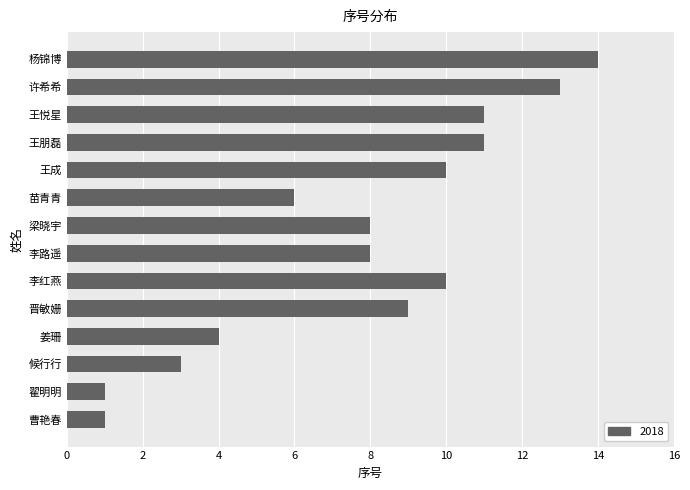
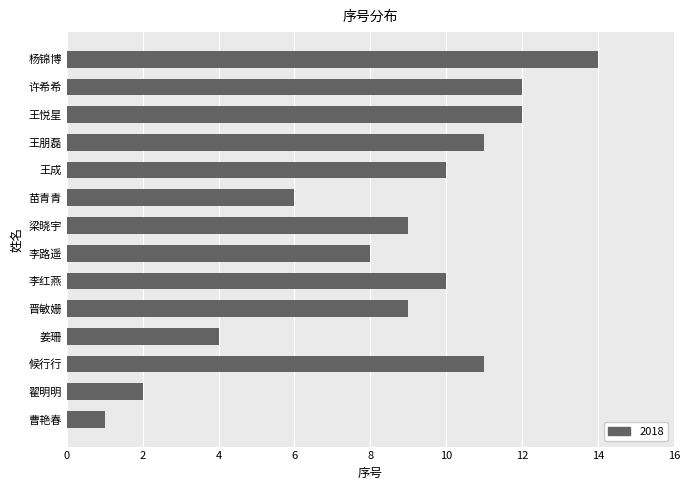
许希希: 13 -> 12
王悦星: 11 -> 12
梁晓宇: 8 -> 9
候行行: 3 -> 11
翟明明: 1 -> 2
